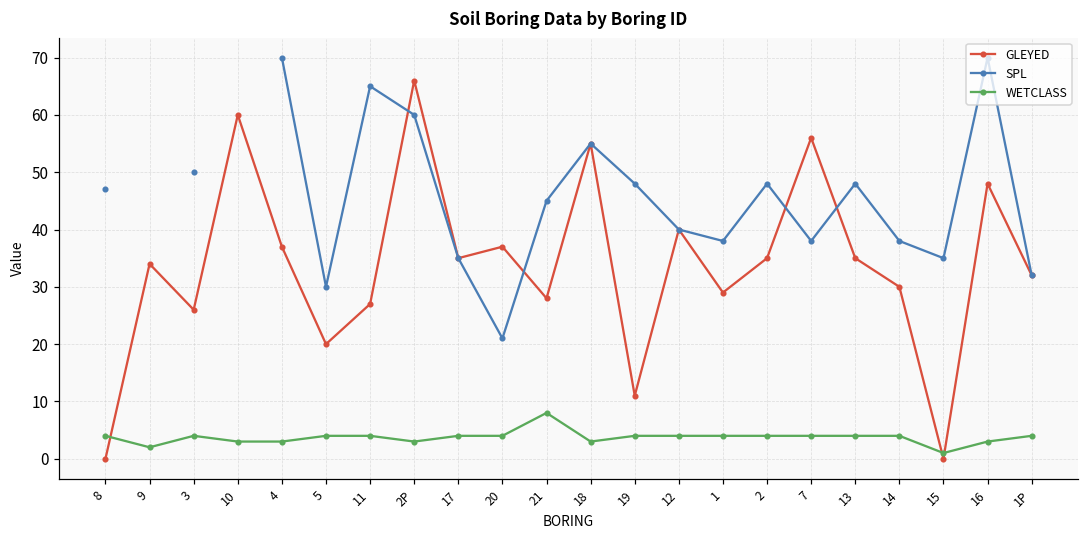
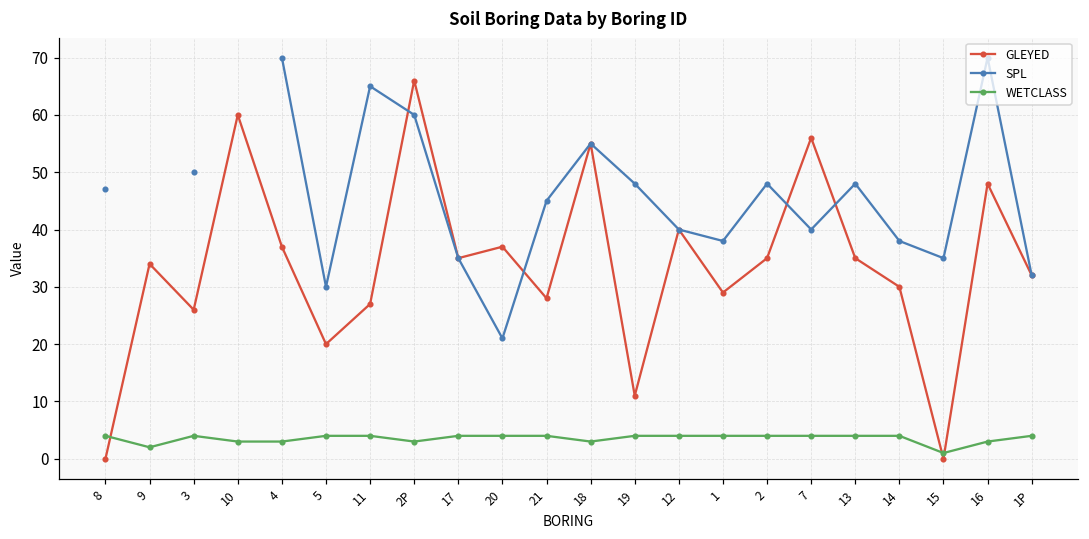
WETCLASS, 21: 8 -> 4
SPL, 7: 38 -> 40
